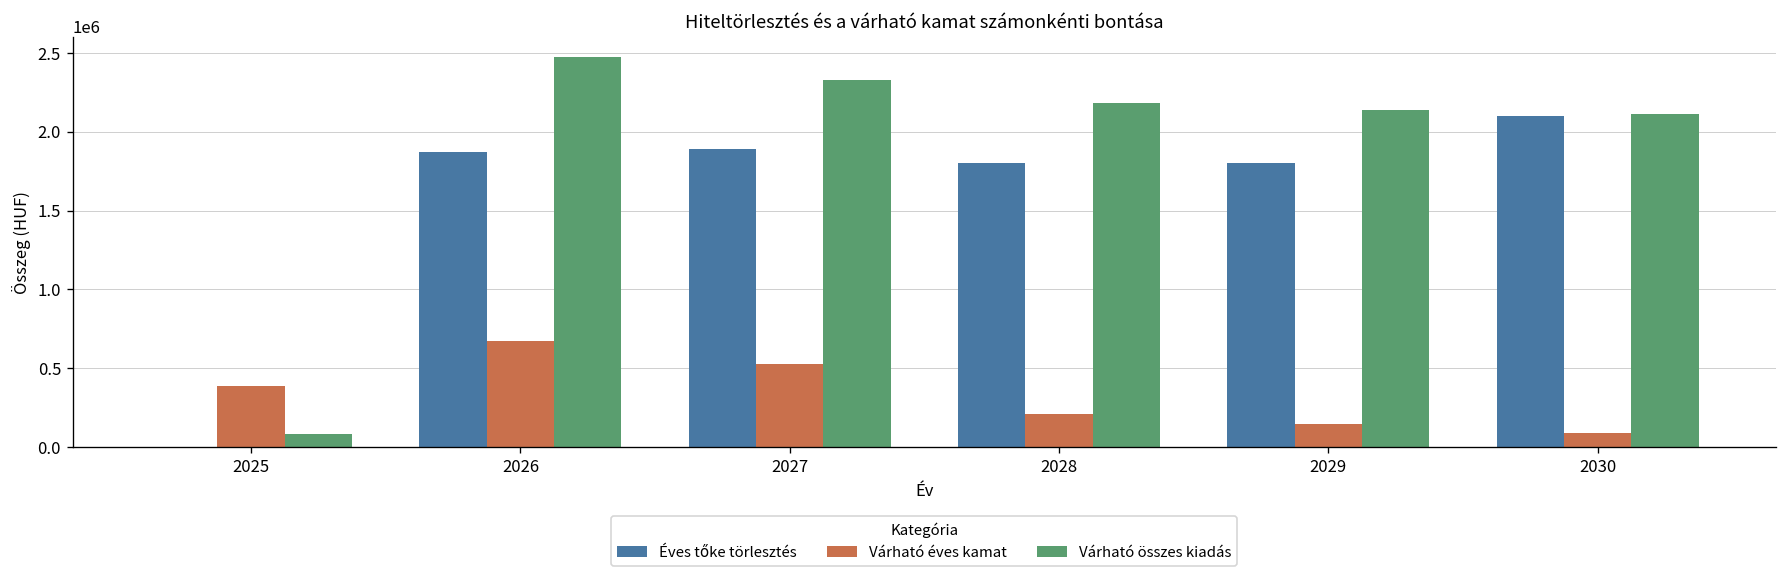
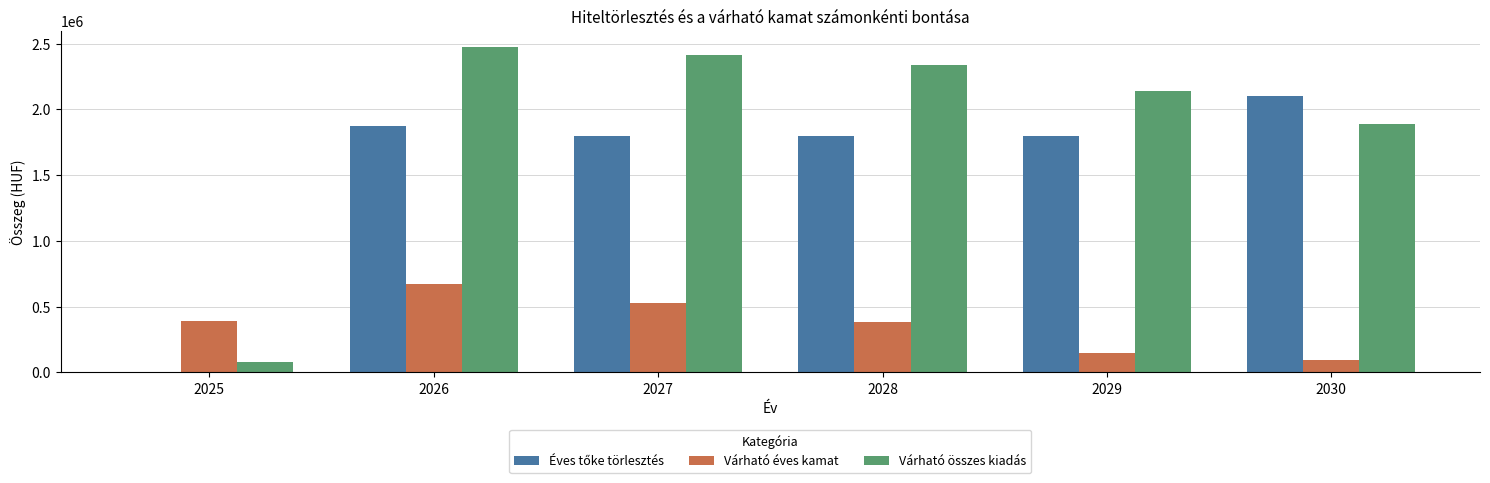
Éves tőke törlesztés, 2027: 1890000 -> 1800000
Várható összes kiadás, 2027: 2330000 -> 2420000
Várható éves kamat, 2028: 210000 -> 380000
Várható összes kiadás, 2028: 2180000 -> 2340000
Várható összes kiadás, 2030: 2110000 -> 1890000
